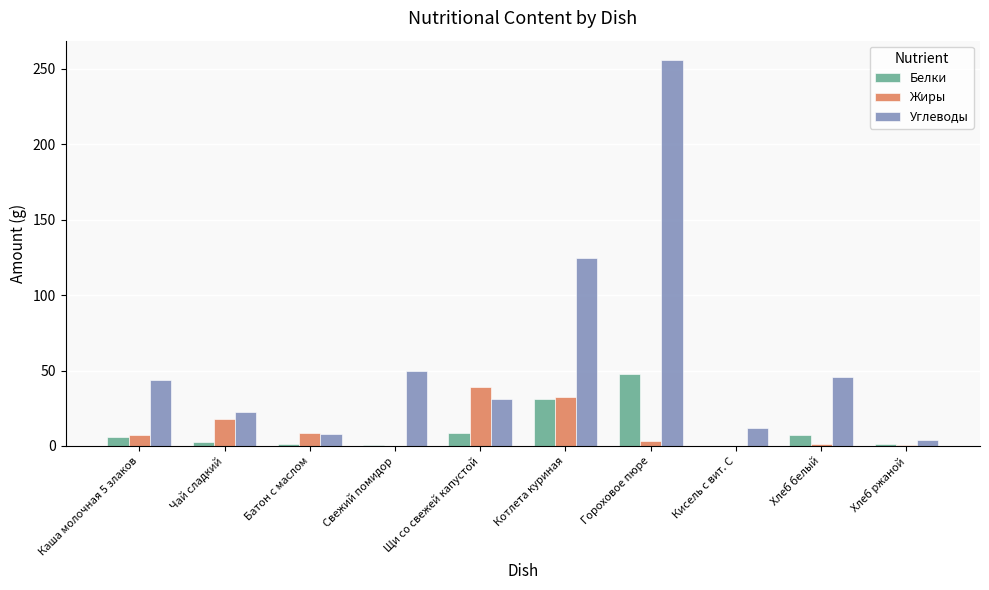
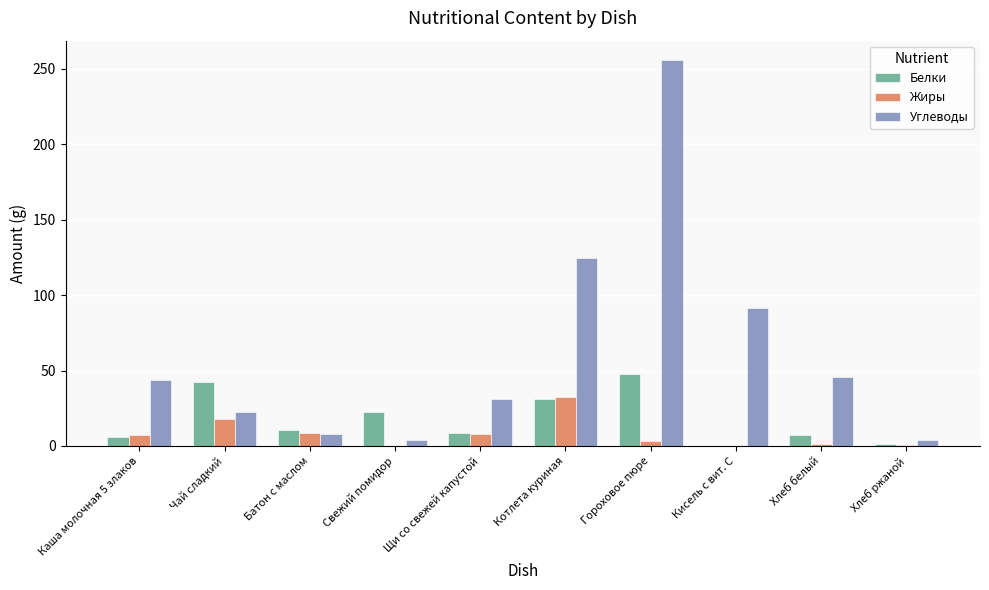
Белки, Чай сладкий: 3 -> 42
Белки, Батон с маслом: 1 -> 11
Белки, Свежий помидор: 1 -> 22
Углеводы, Свежий помидор: 50 -> 4
Жиры, Щи со свежей капустой: 39 -> 8
Углеводы, Кисель с вит. С: 12 -> 91
